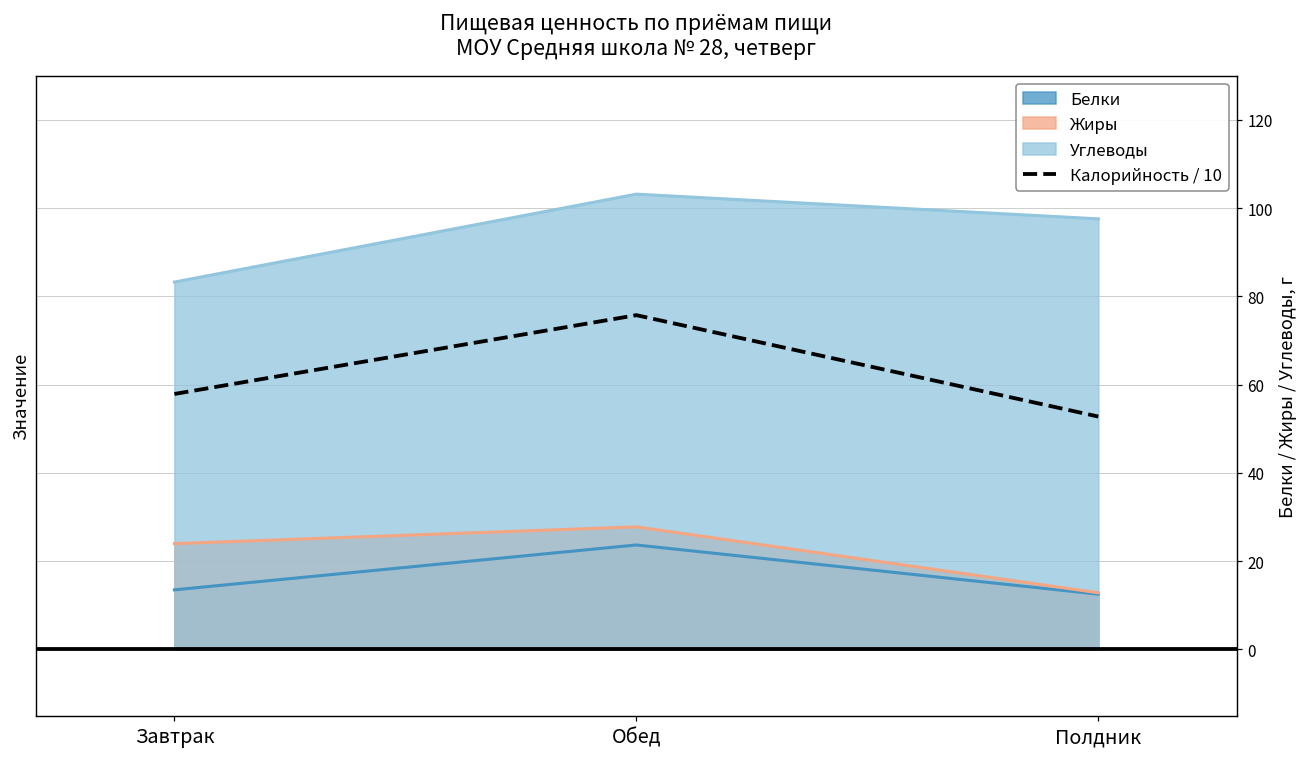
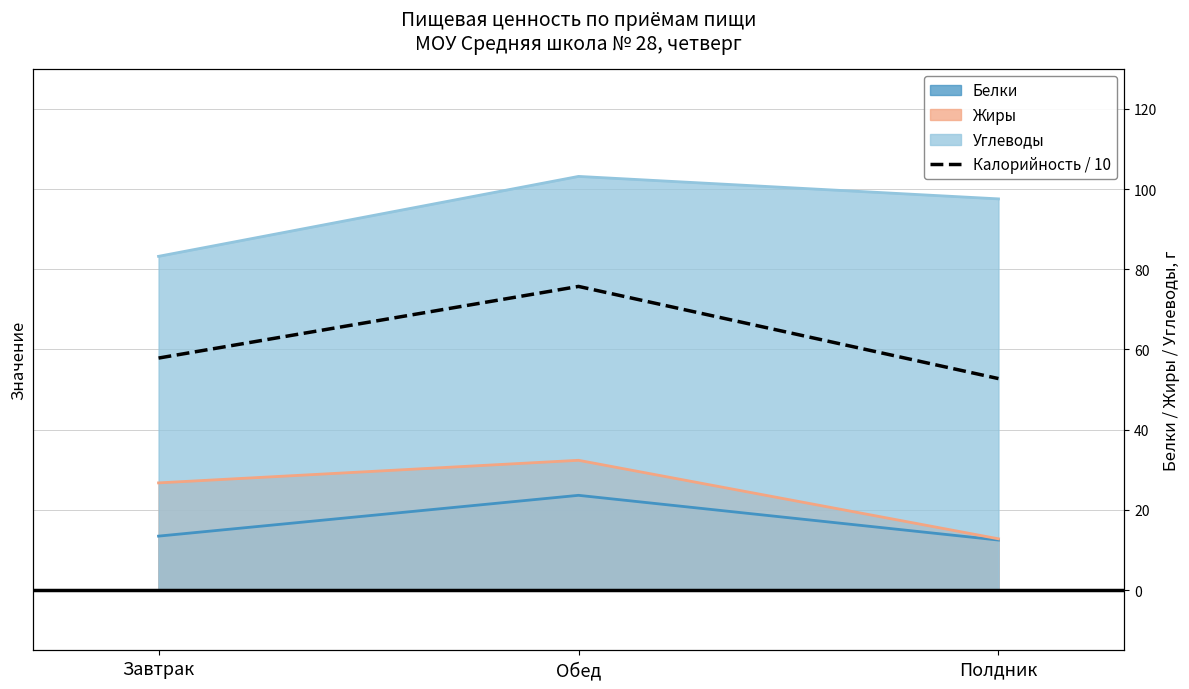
Жиры, Завтрак: 24 -> 27
Жиры, Обед: 28 -> 32
